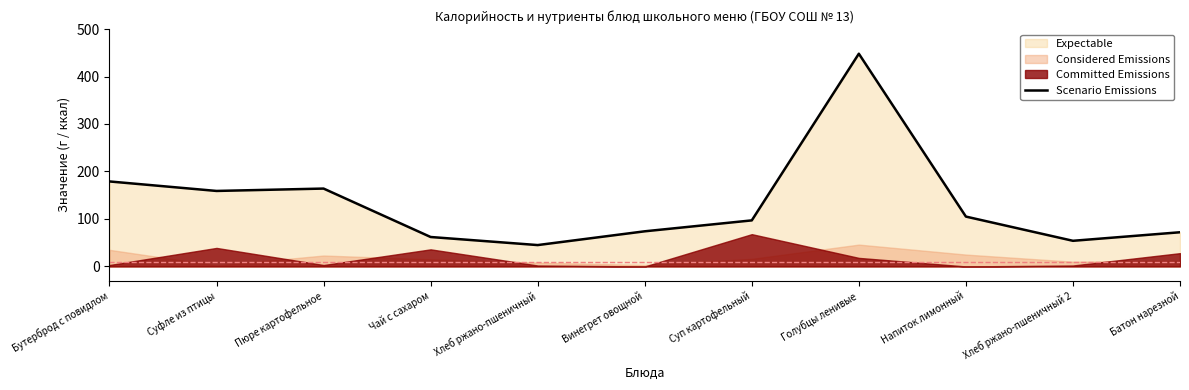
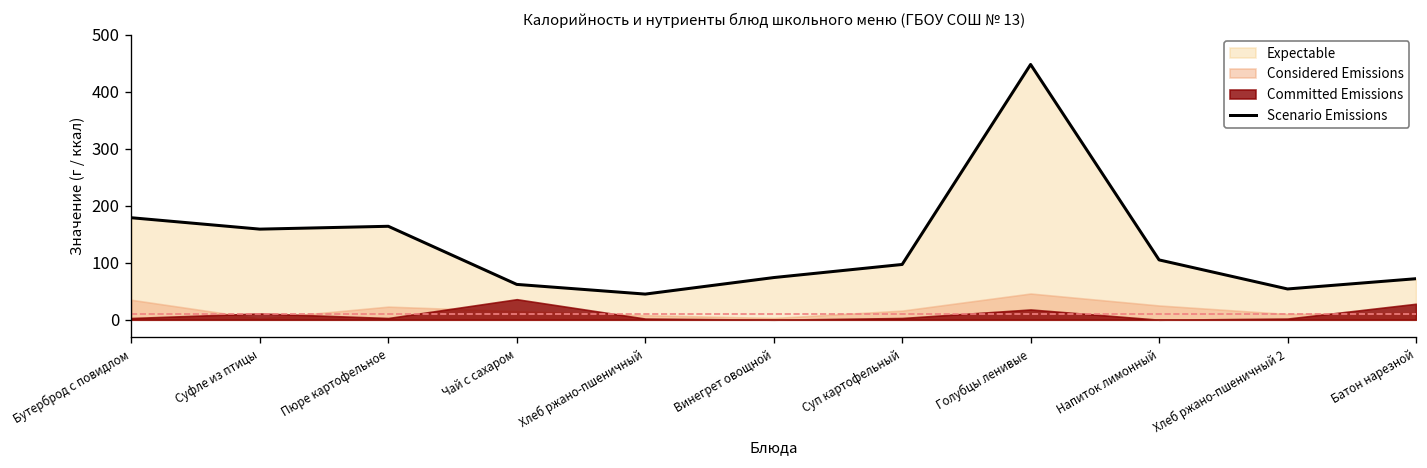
Committed Emissions, Суфле из птицы: 40 -> 10
Committed Emissions, Суп картофельный: 70 -> 0
